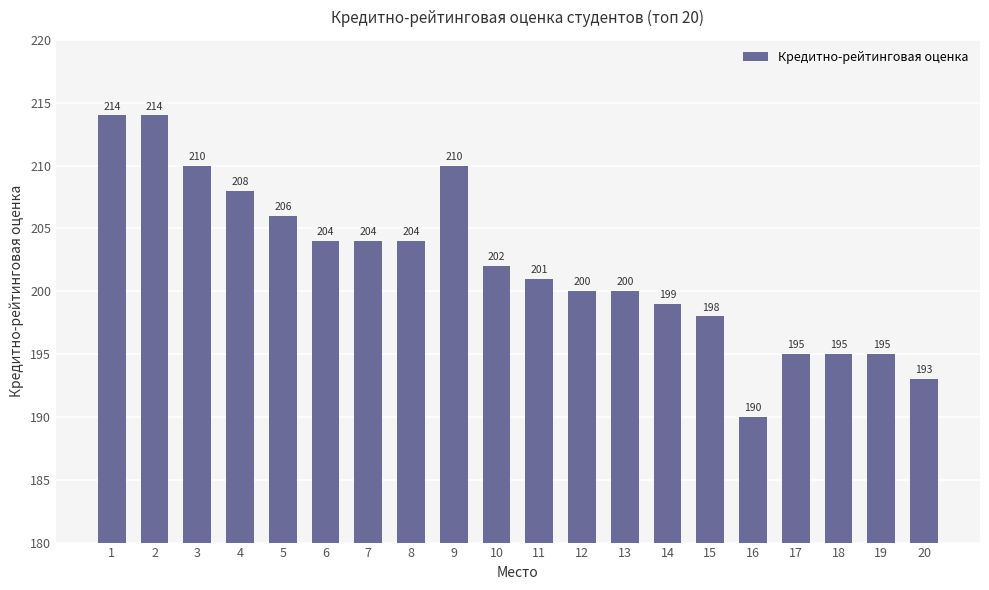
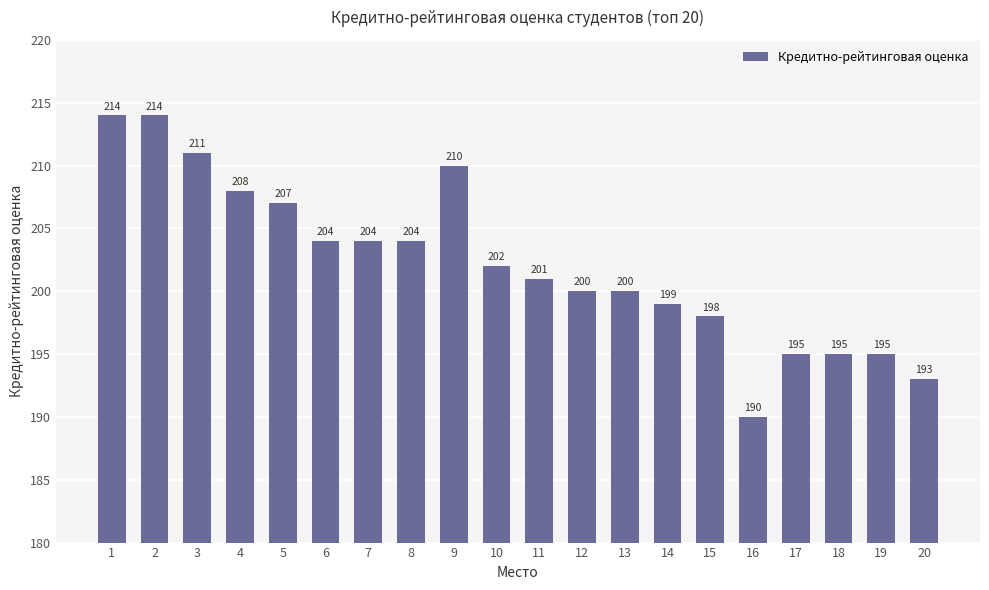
3: 210 -> 211
5: 206 -> 207
